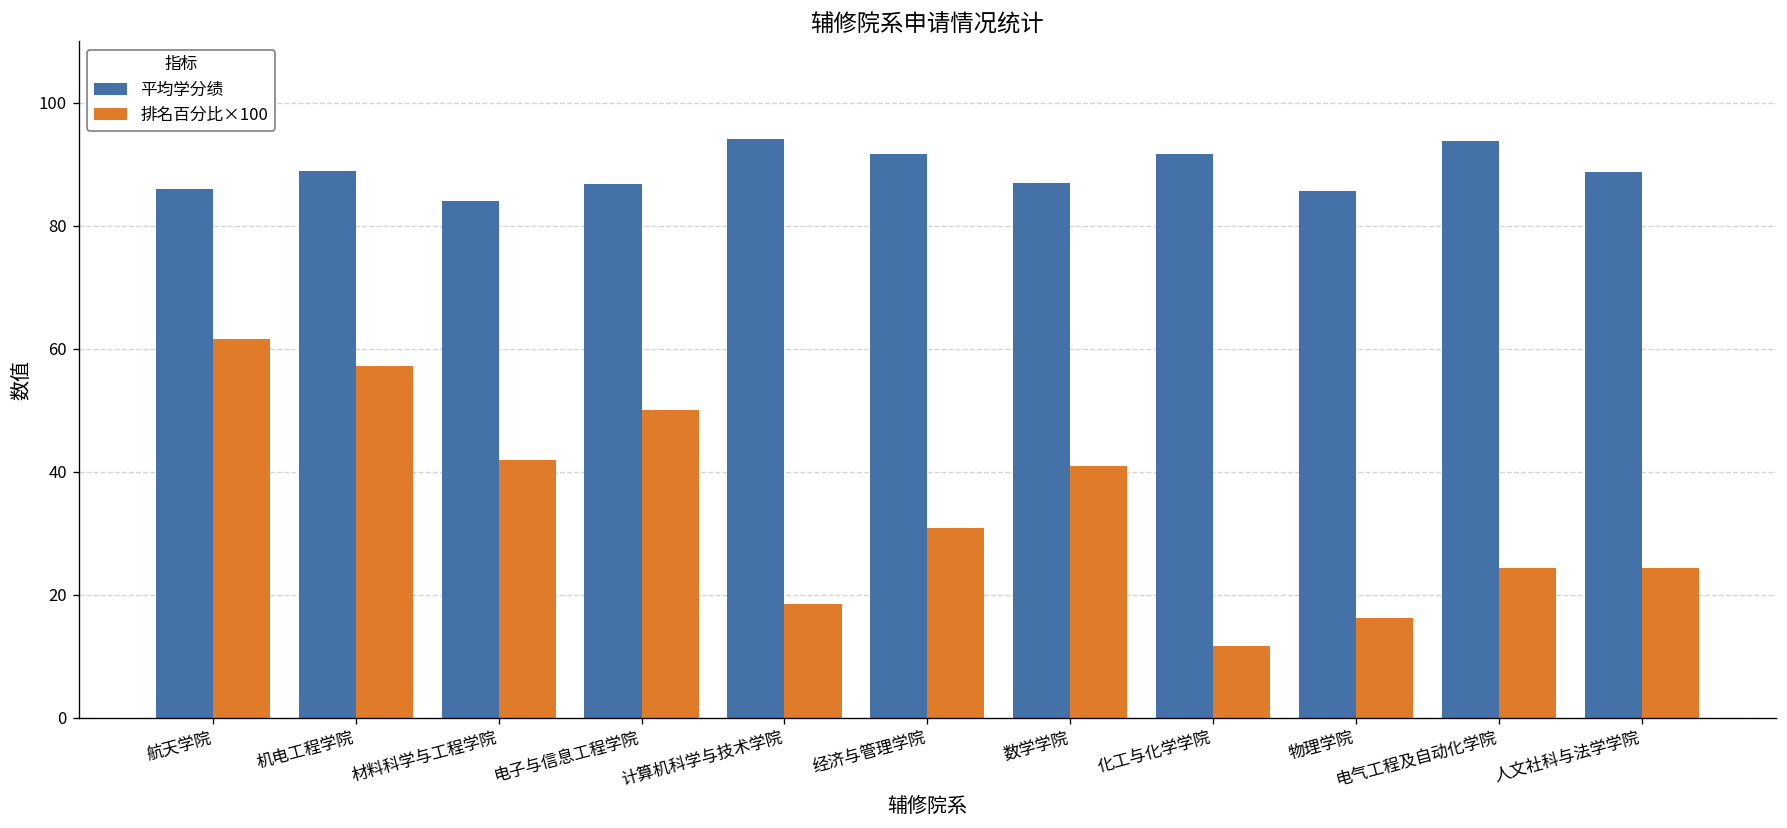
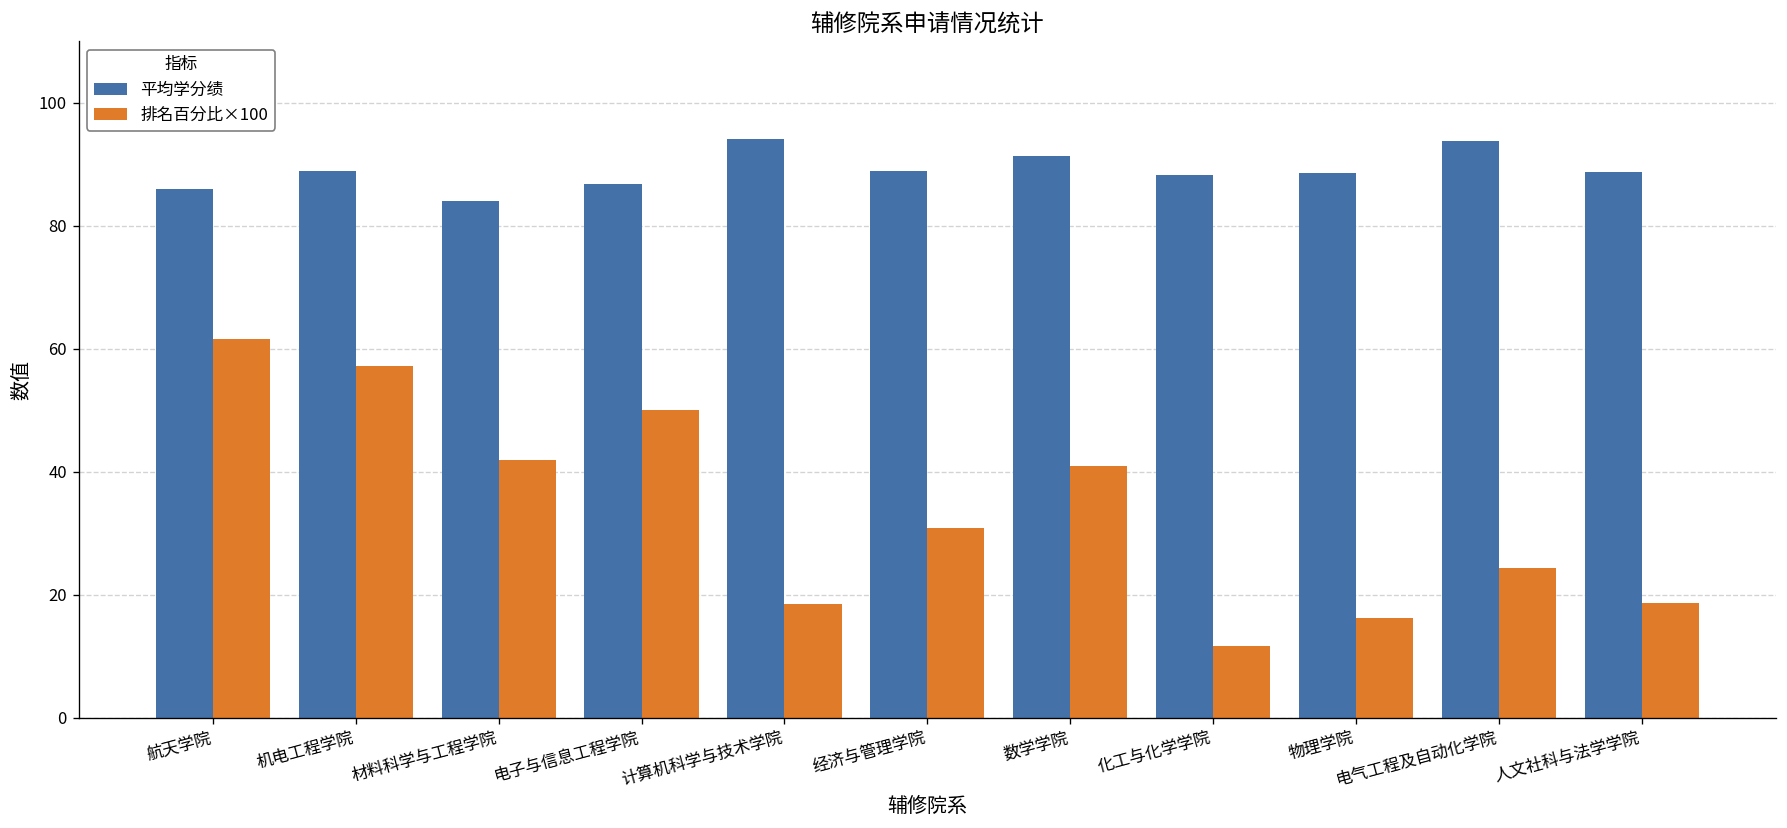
平均学分绩, 经济与管理学院: 92 -> 89
平均学分绩, 数学学院: 87 -> 91
平均学分绩, 化工与化学学院: 92 -> 88
平均学分绩, 物理学院: 86 -> 89
排名百分比×100, 人文社科与法学学院: 24 -> 19
